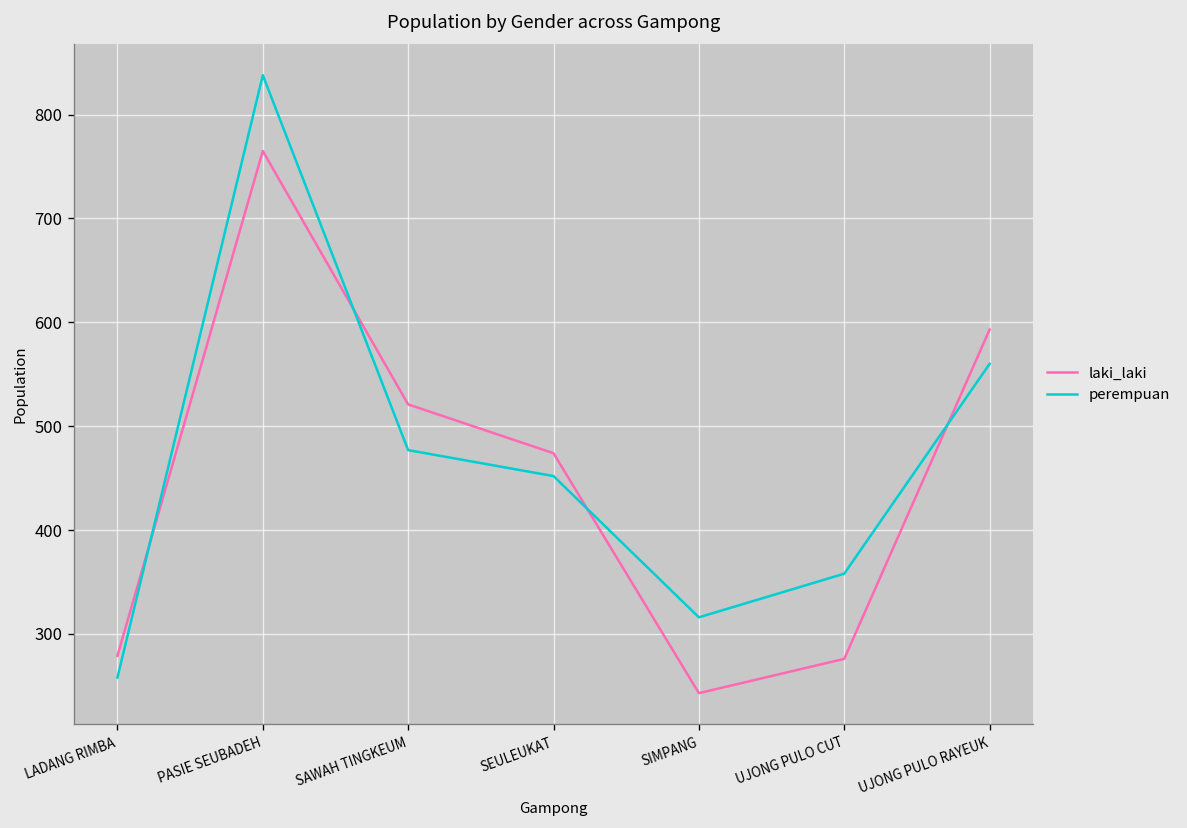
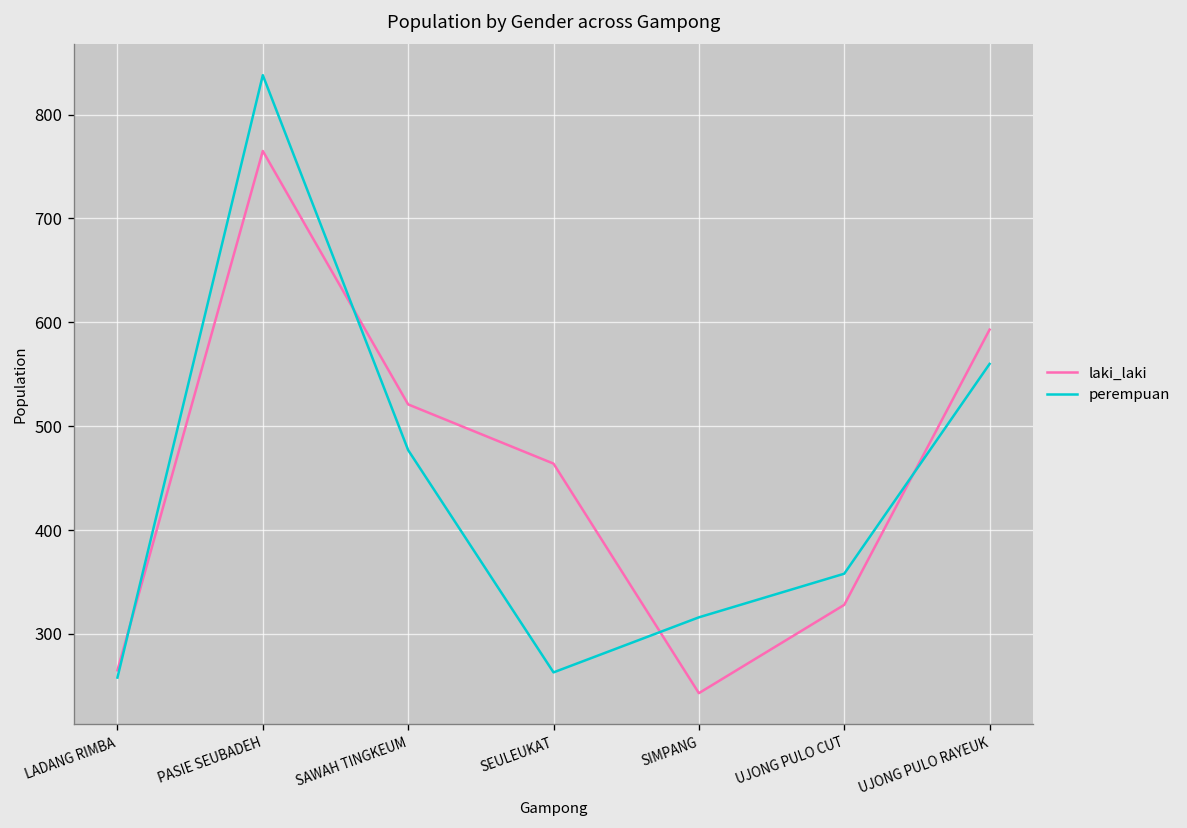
laki_laki, LADANG RIMBA: 280 -> 270
laki_laki, SEULEUKAT: 470 -> 460
perempuan, SEULEUKAT: 450 -> 260
laki_laki, UJONG PULO CUT: 280 -> 330
